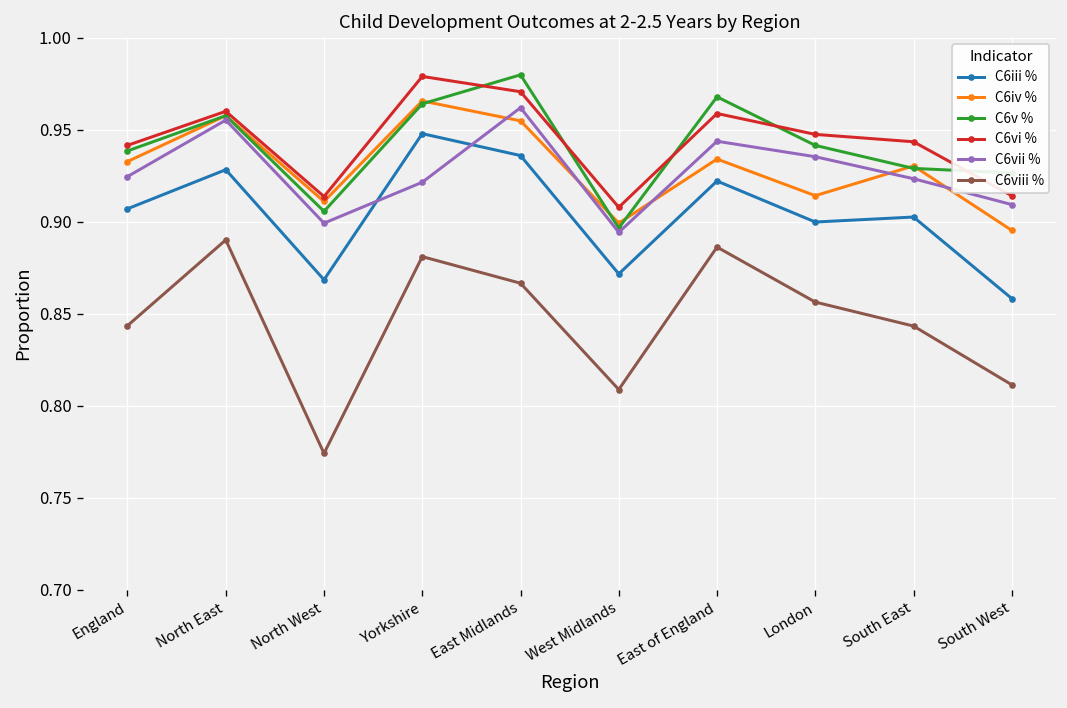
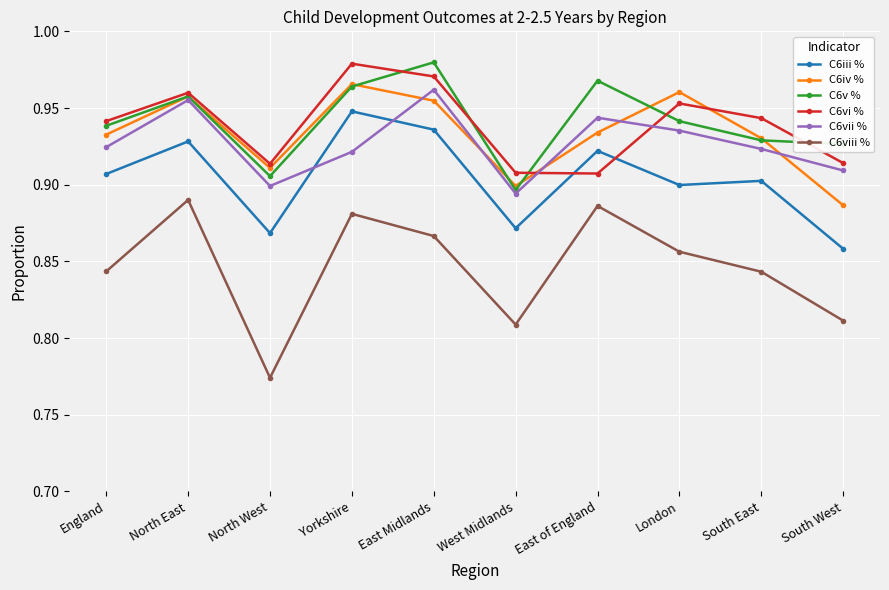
C6vi %, East of England: 0.959 -> 0.907
C6iv %, London: 0.914 -> 0.960
C6vi %, London: 0.947 -> 0.953
C6iv %, South West: 0.895 -> 0.887
